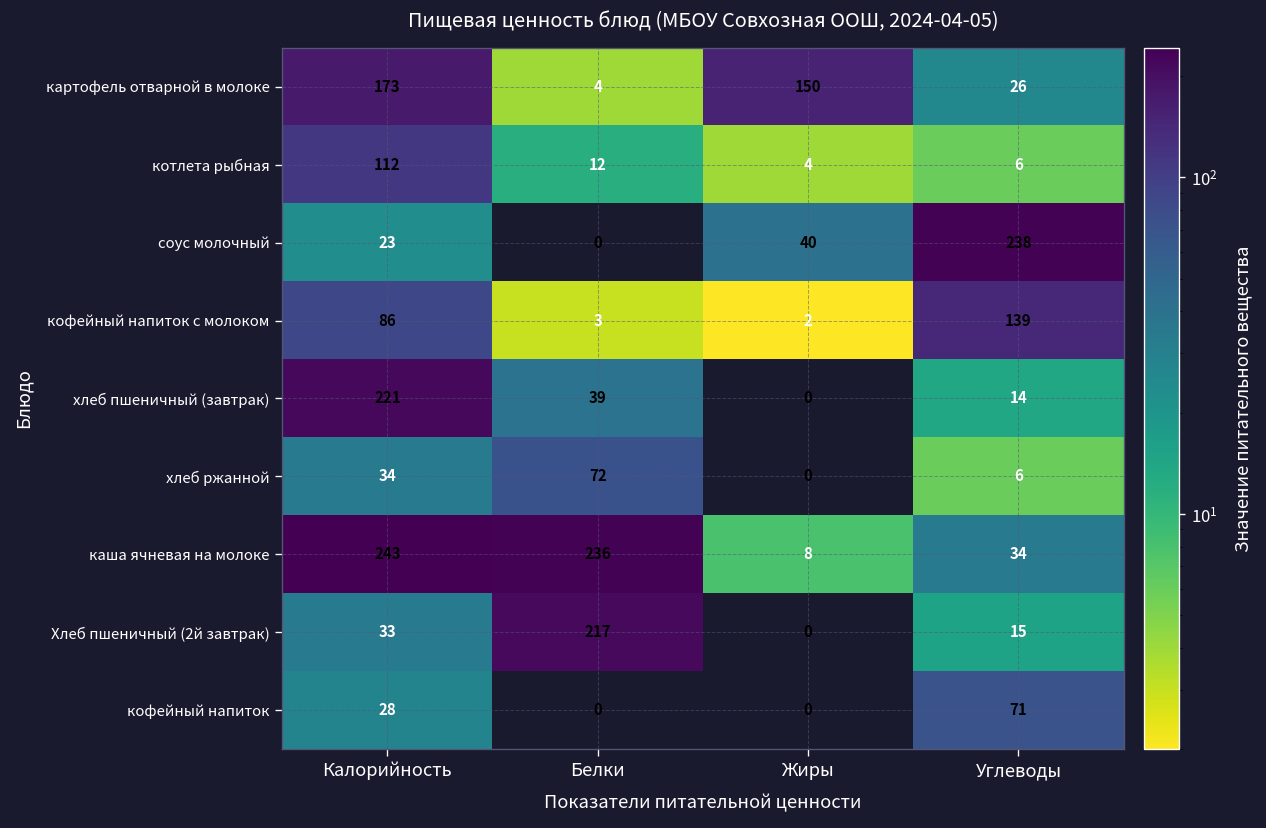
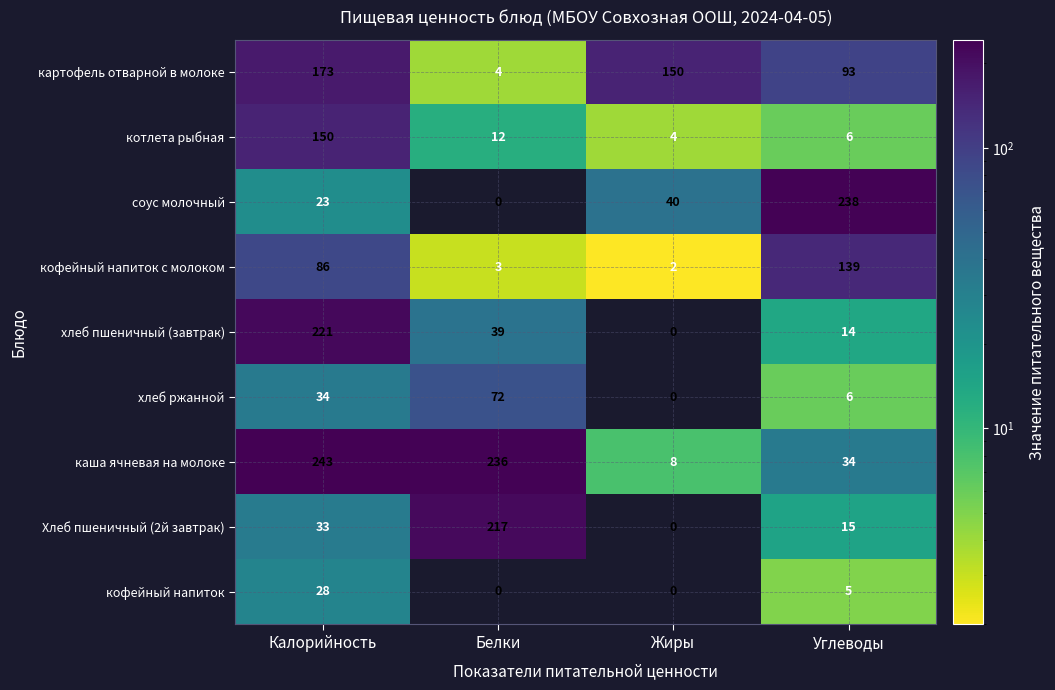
картофель отварной в молоке, Углеводы: 26 -> 93
котлета рыбная, Калорийность: 112 -> 150
кофейный напиток, Углеводы: 71 -> 5
